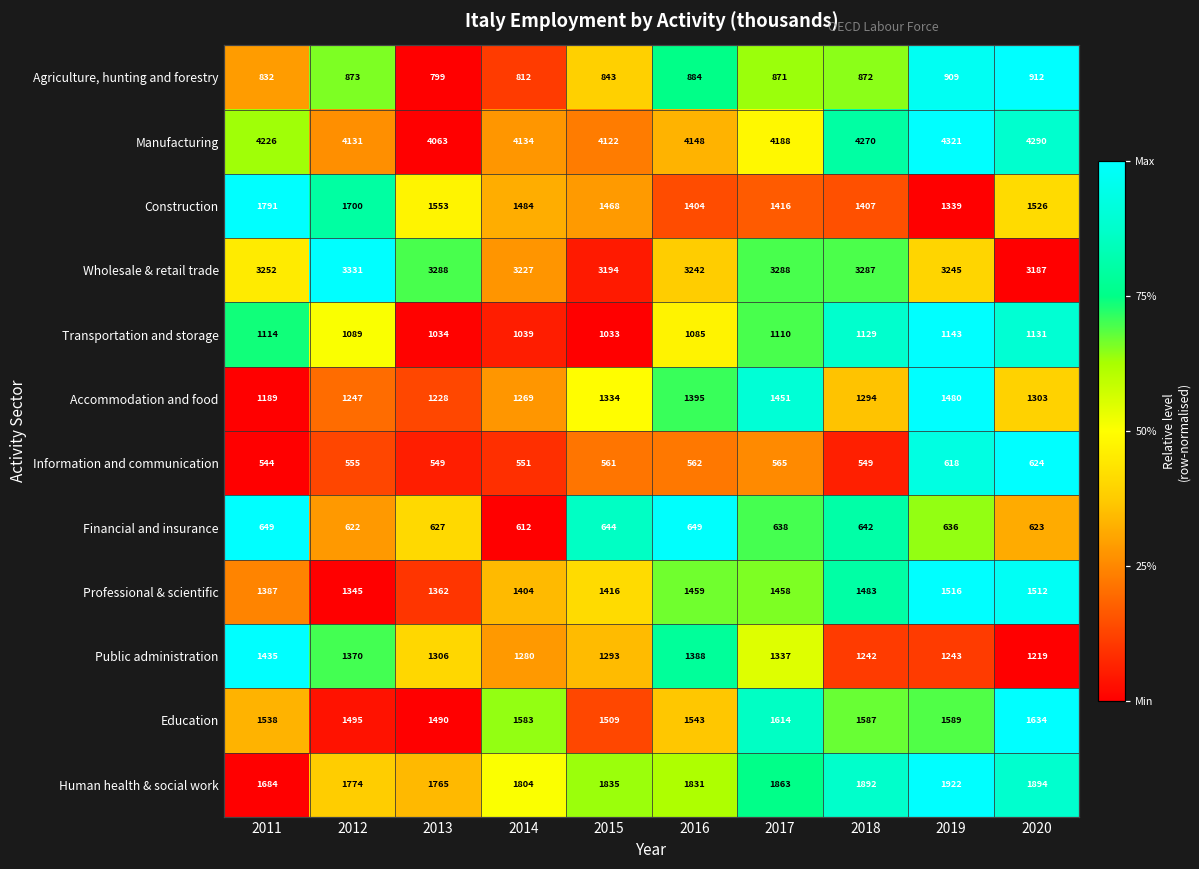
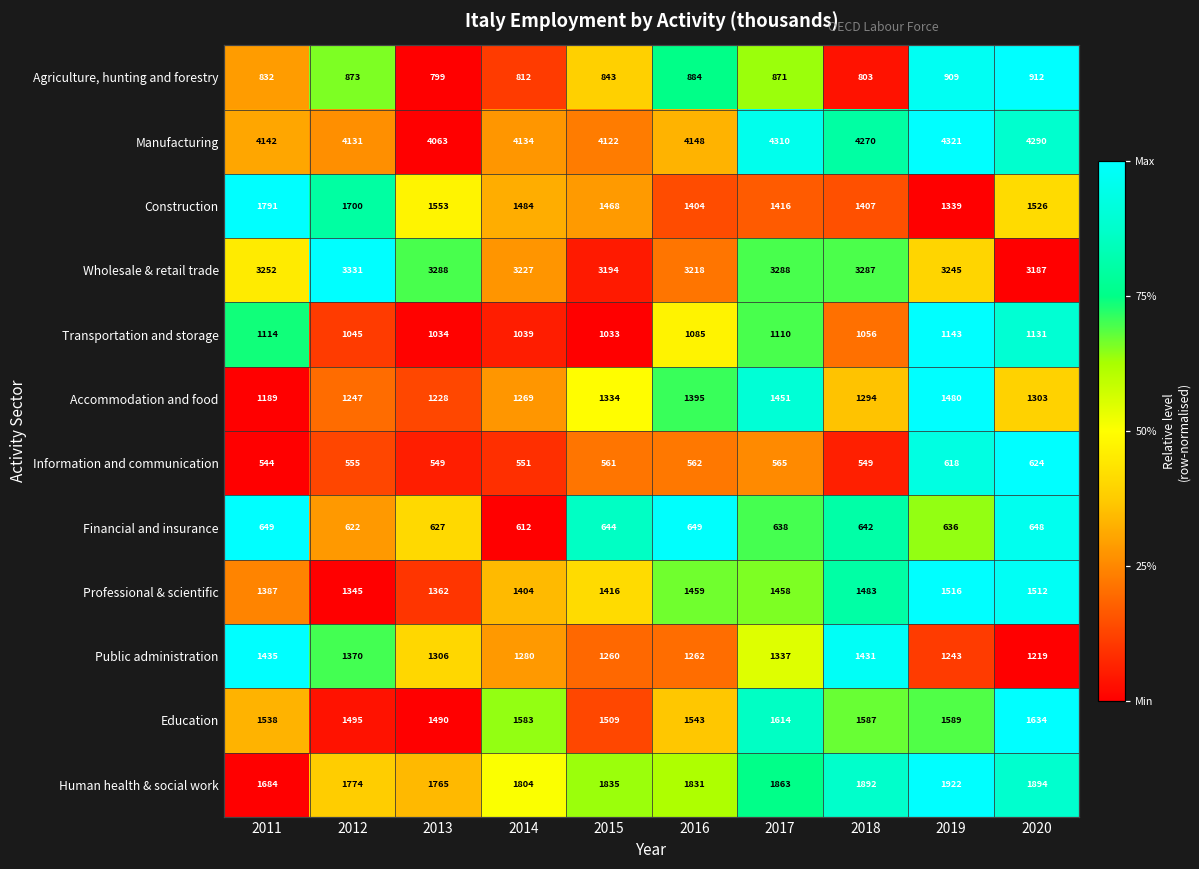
Agriculture, hunting and forestry, 2018: 872 -> 803
Manufacturing, 2011: 4226 -> 4142
Manufacturing, 2017: 4188 -> 4310
Wholesale & retail trade, 2016: 3242 -> 3218
Transportation and storage, 2012: 1089 -> 1045
Transportation and storage, 2018: 1129 -> 1056
Financial and insurance, 2020: 623 -> 648
Public administration, 2015: 1293 -> 1260
Public administration, 2016: 1388 -> 1262
Public administration, 2018: 1242 -> 1431
